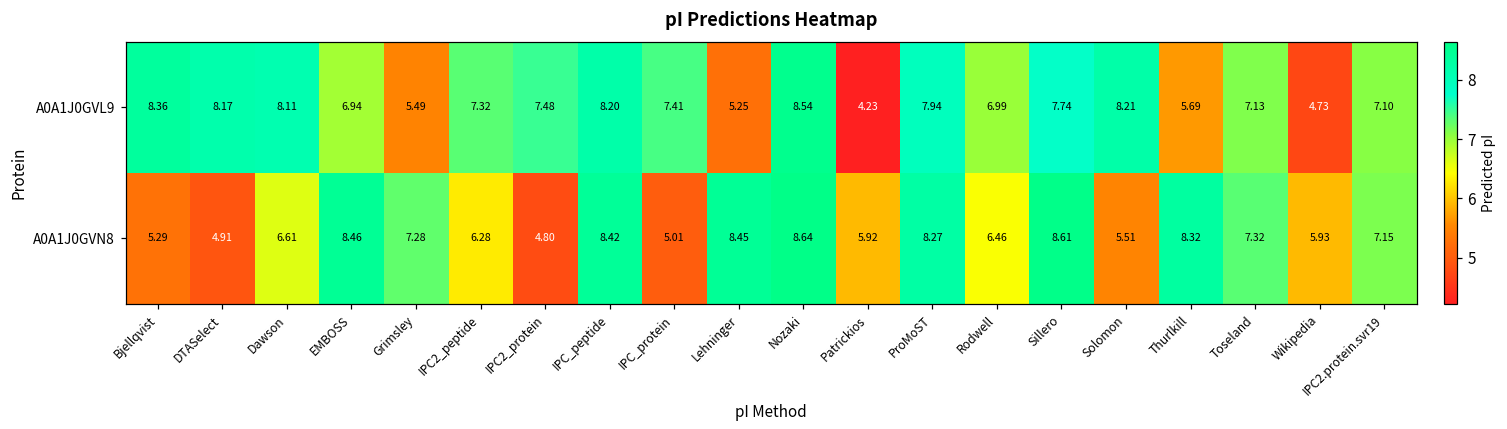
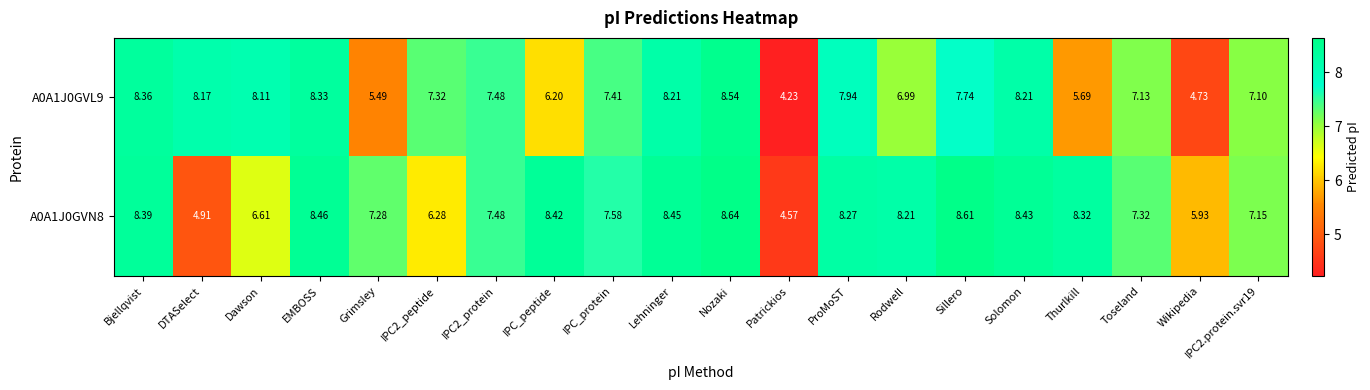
A0A1J0GVL9, EMBOSS: 6.94 -> 8.33
A0A1J0GVL9, IPC_peptide: 8.20 -> 6.20
A0A1J0GVL9, Lehninger: 5.25 -> 8.21
A0A1J0GVN8, Bjellqvist: 5.29 -> 8.39
A0A1J0GVN8, IPC2_protein: 4.80 -> 7.48
A0A1J0GVN8, IPC_protein: 5.01 -> 7.58
A0A1J0GVN8, Patrickios: 5.92 -> 4.57
A0A1J0GVN8, Rodwell: 6.46 -> 8.21
A0A1J0GVN8, Solomon: 5.51 -> 8.43
